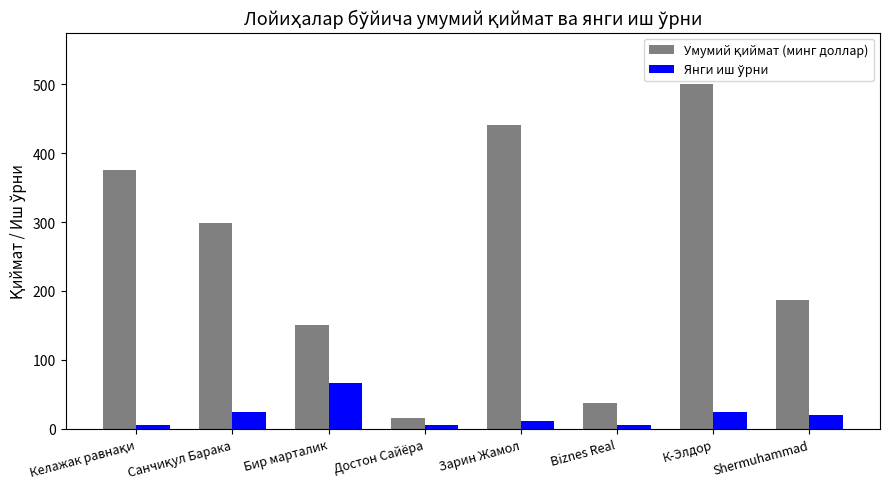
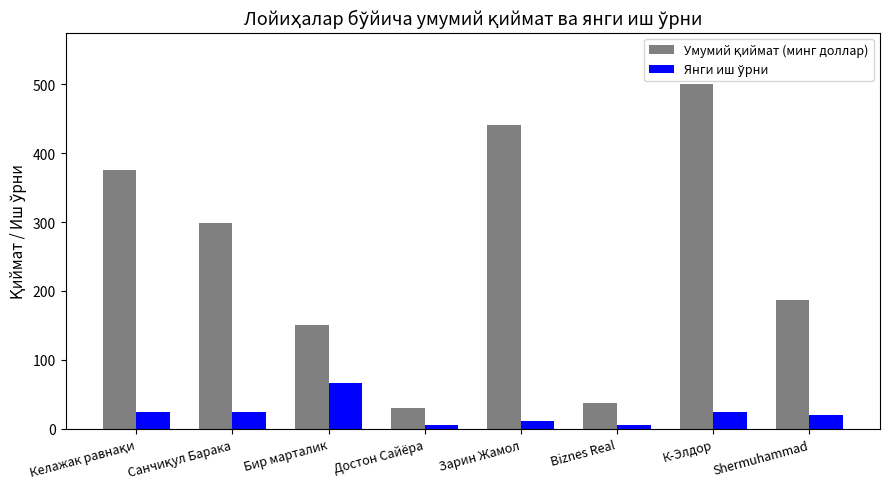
Янги иш ўрни, Келажак равнақи: 10 -> 30
Умумий қиймат (минг доллар), Достон Сайёра: 20 -> 30
